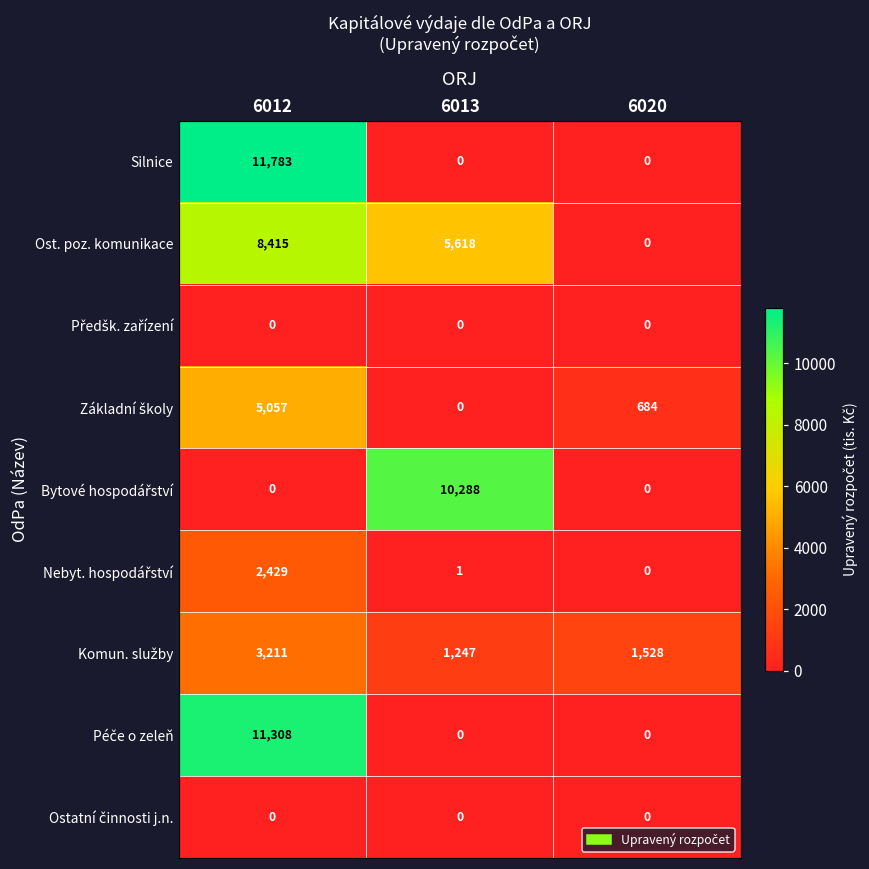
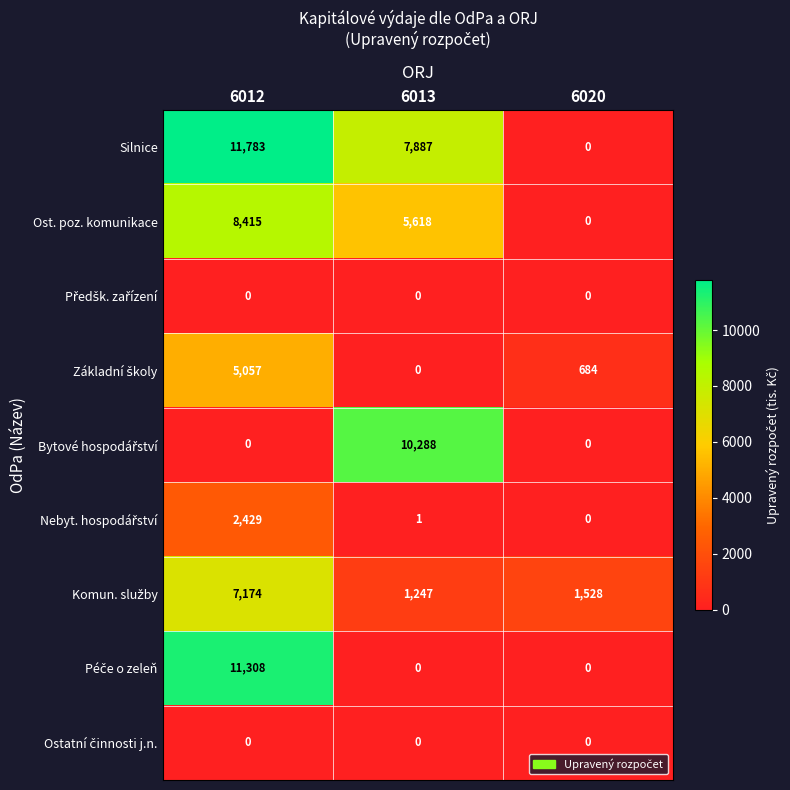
Silnice, 6013: 0 -> 7,887
Komun. služby, 6012: 3,211 -> 7,174
